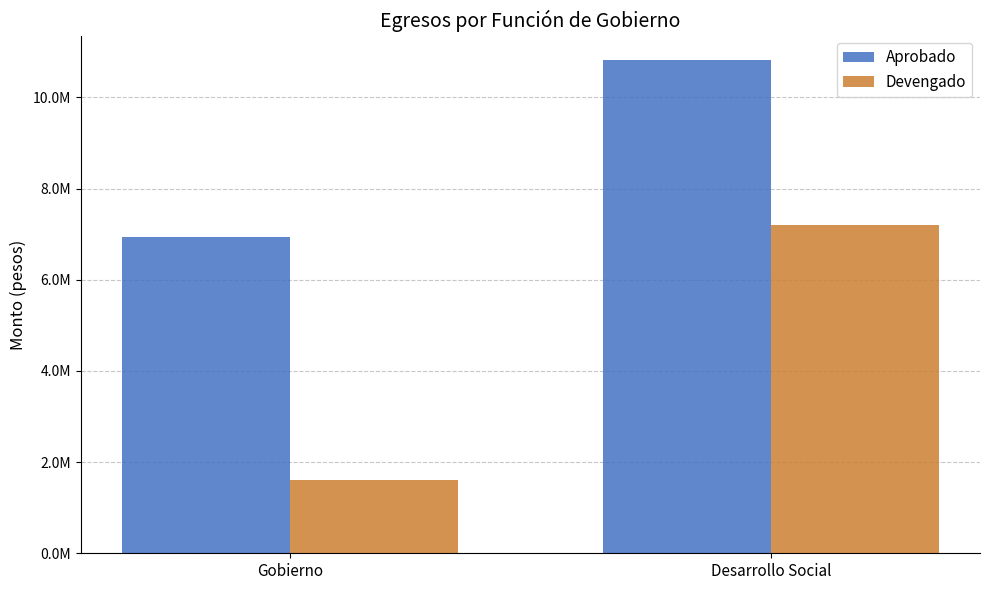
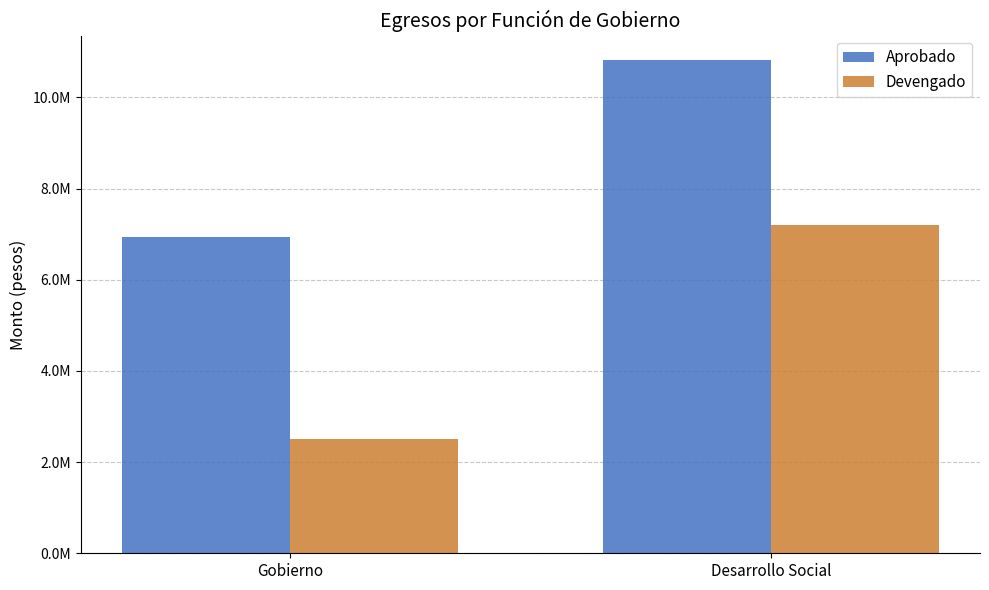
Devengado, Gobierno: 1600000 -> 2500000
